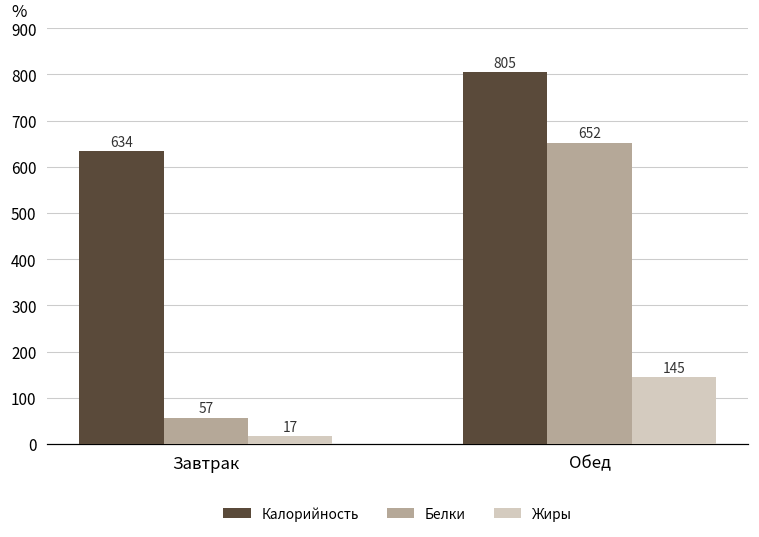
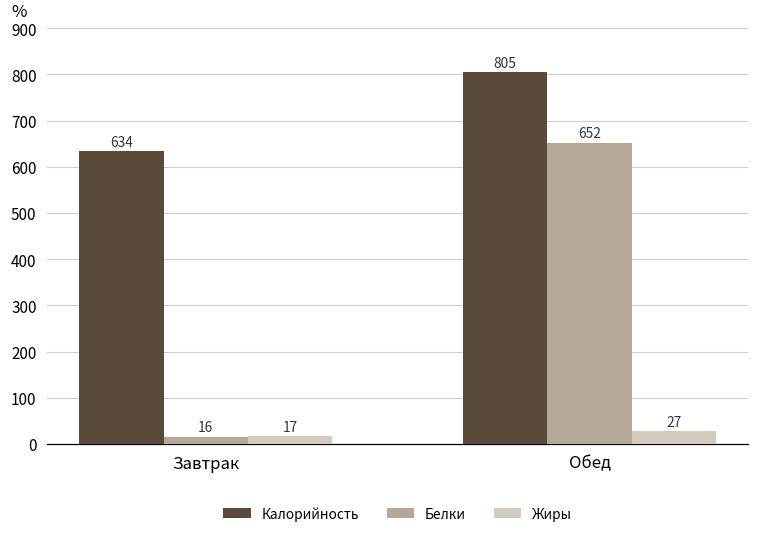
Белки, Завтрак: 57 -> 16
Жиры, Обед: 145 -> 27
